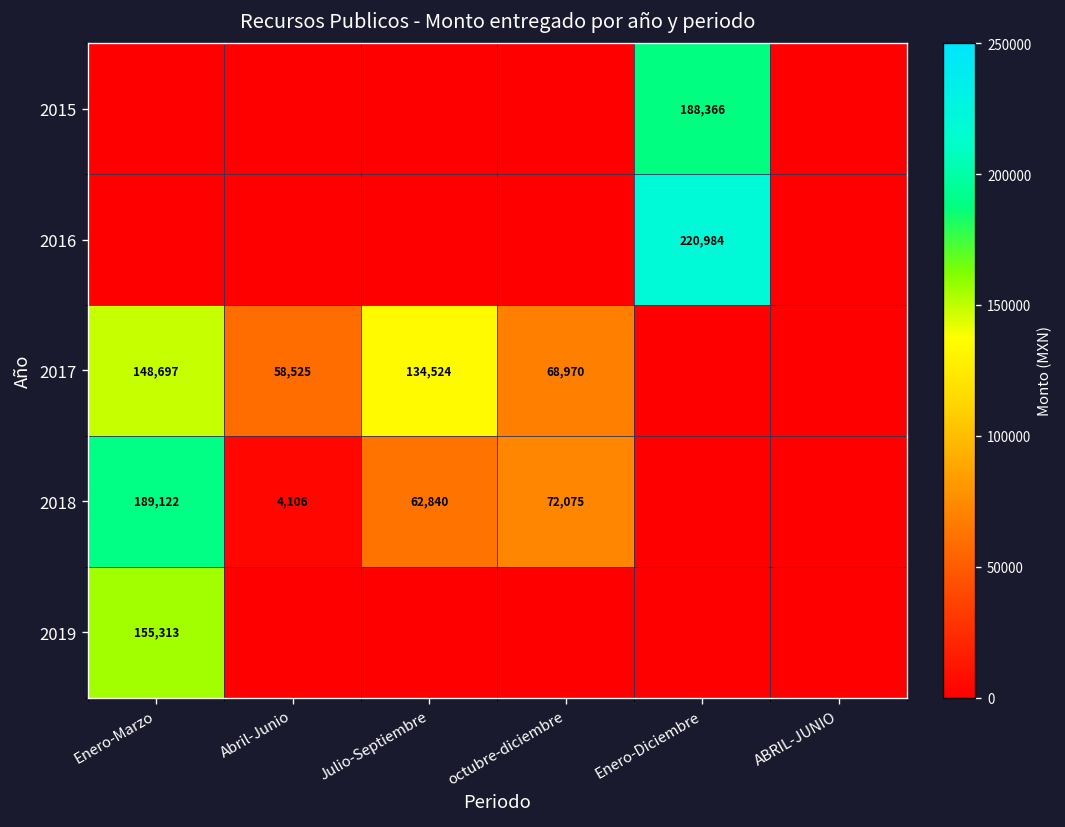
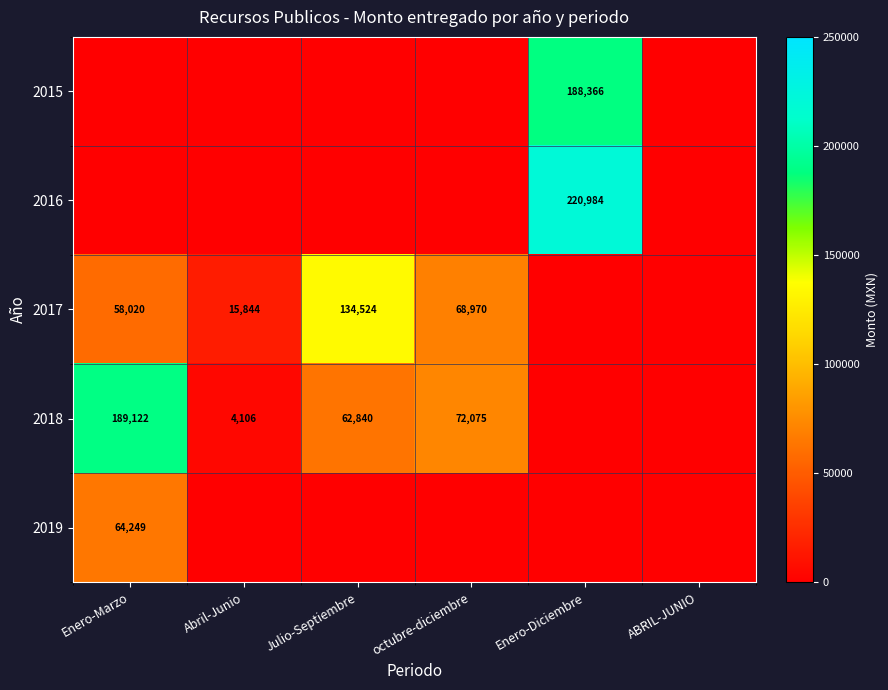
2017, Enero-Marzo: 148,697 -> 58,020
2017, Abril-Junio: 58,525 -> 15,844
2019, Enero-Marzo: 155,313 -> 64,249
